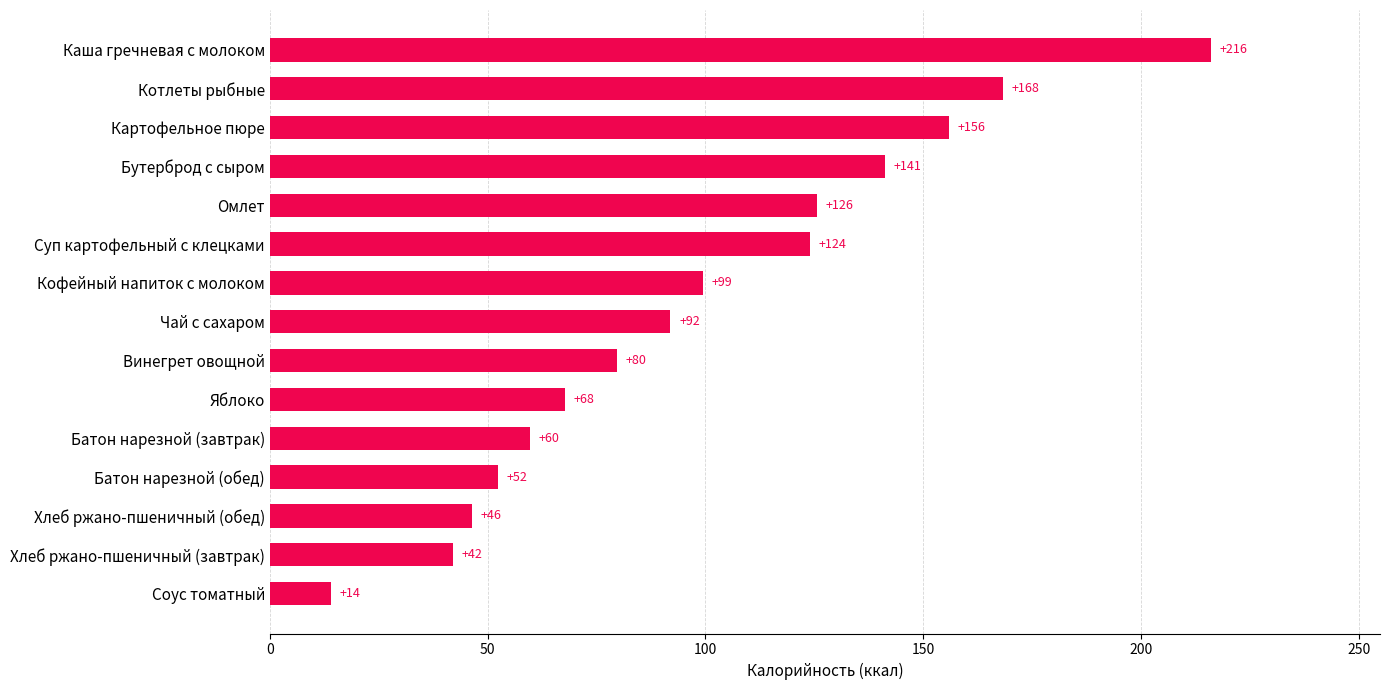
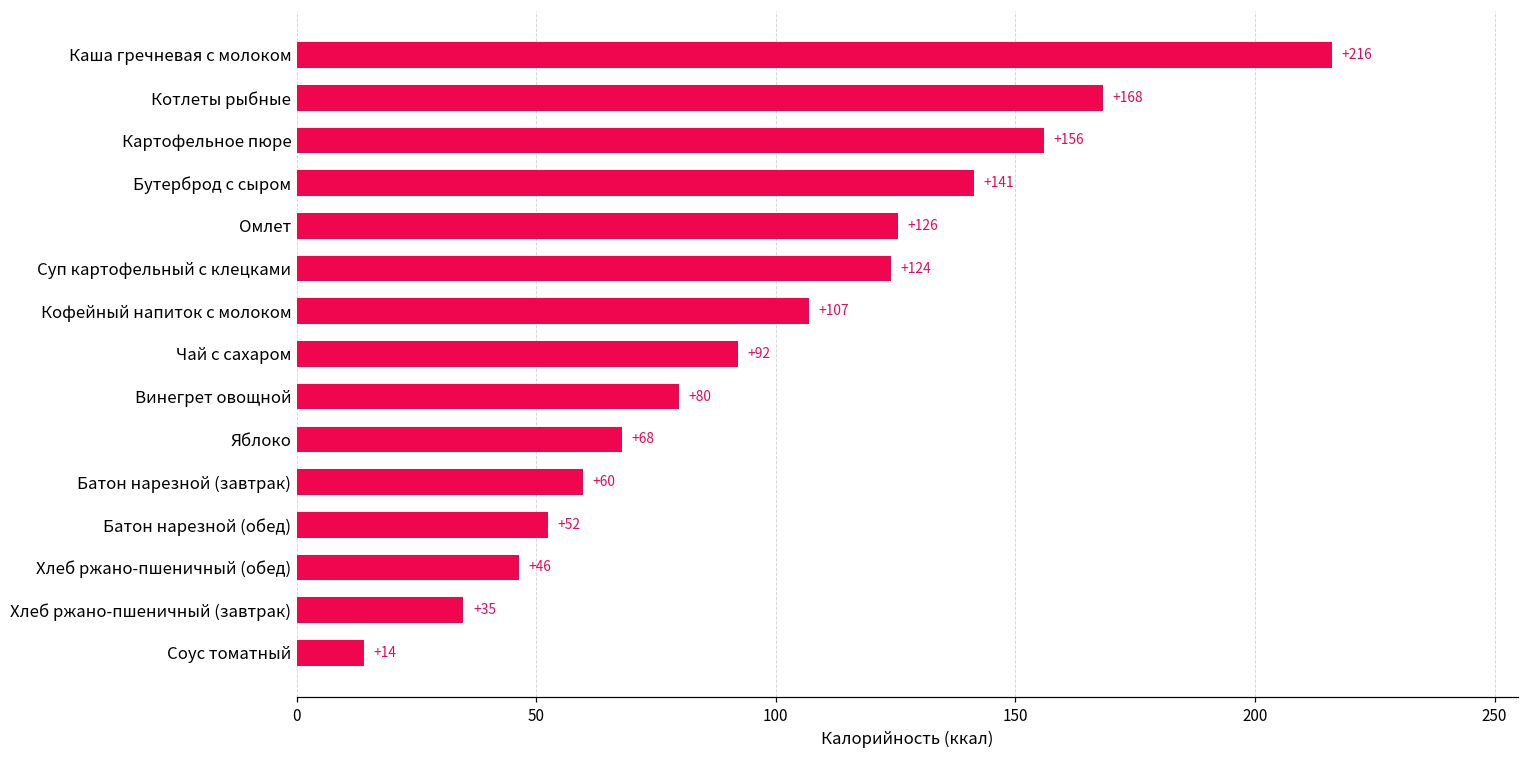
Кофейный напиток с молоком: +99 -> +107
Хлеб ржано-пшеничный (завтрак): +42 -> +35
